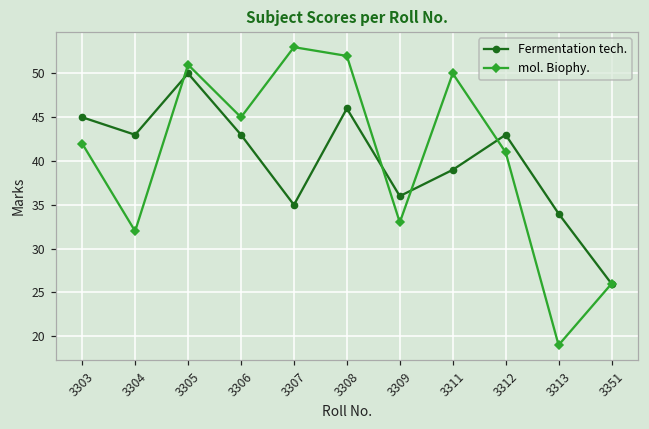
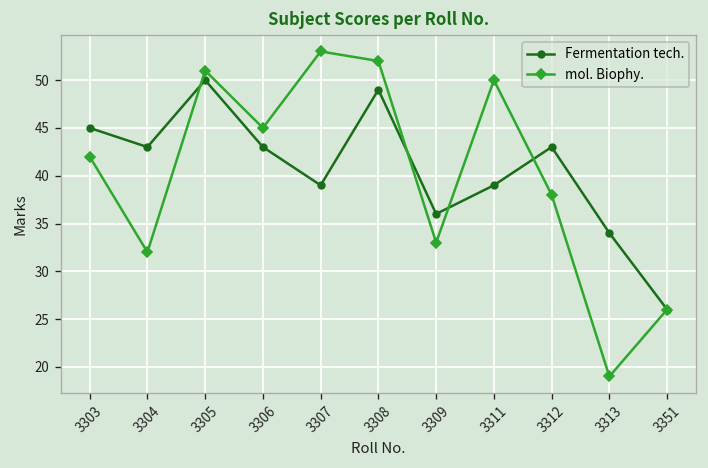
Fermentation tech., 3307: 35 -> 39
Fermentation tech., 3308: 46 -> 49
mol. Biophy., 3312: 41 -> 38
